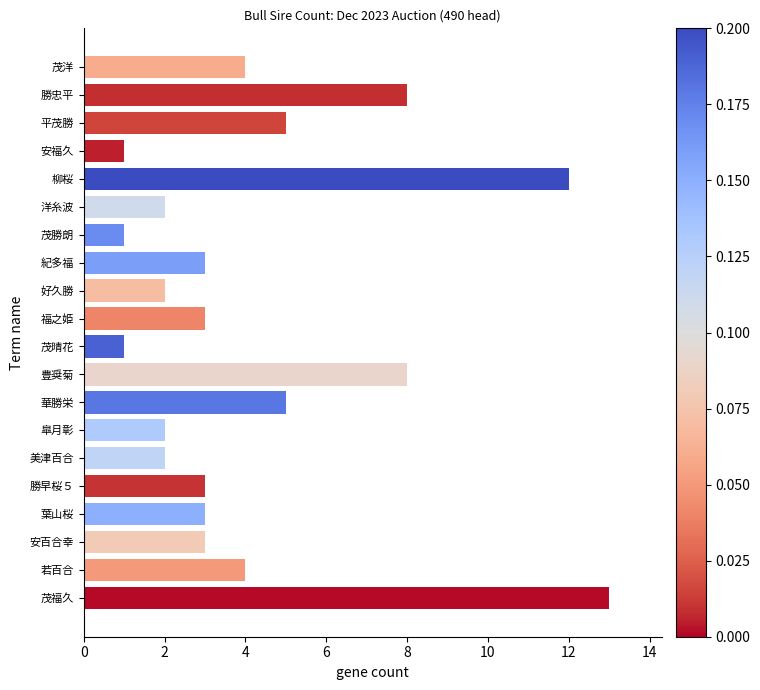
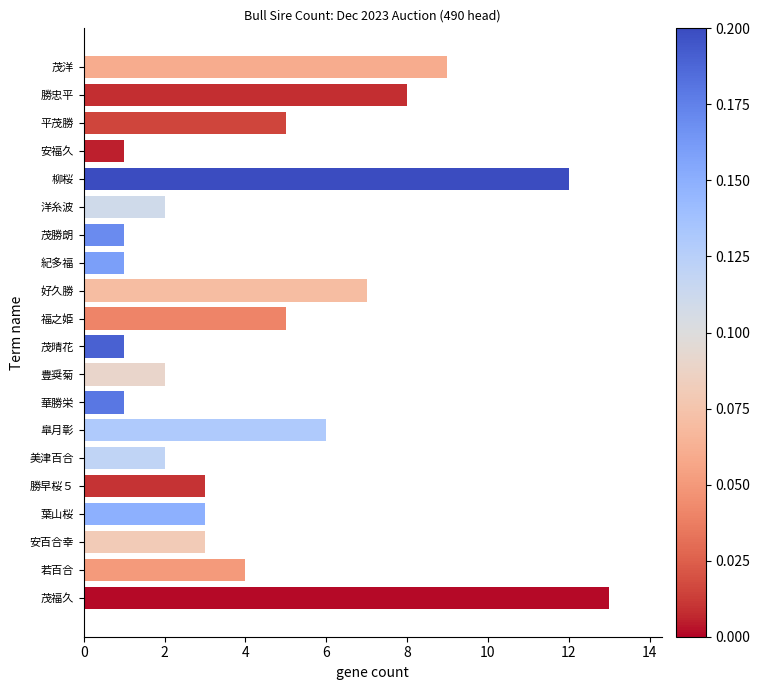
茂洋: 4 -> 9
紀多福: 3 -> 1
好久勝: 2 -> 7
福之姫: 3 -> 5
豊奨菊: 8 -> 2
華勝栄: 5 -> 1
皐月彰: 2 -> 6
